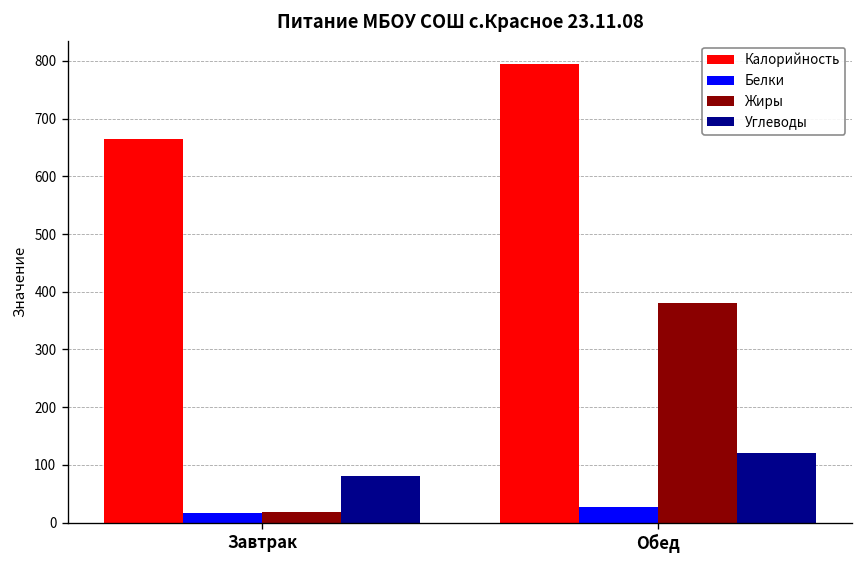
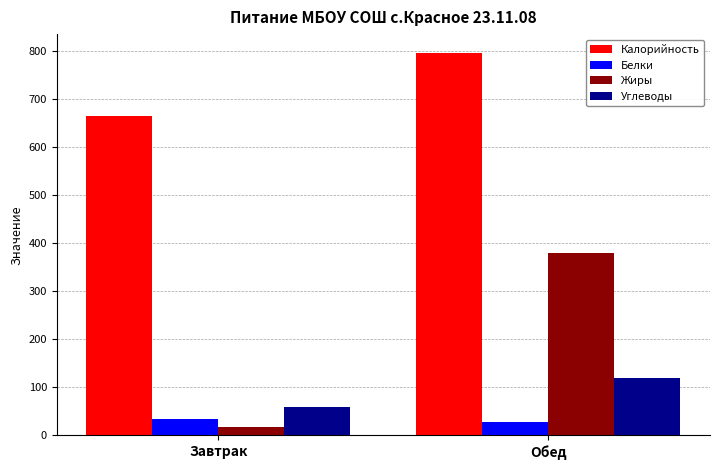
Белки, Завтрак: 20 -> 30
Углеводы, Завтрак: 80 -> 60
